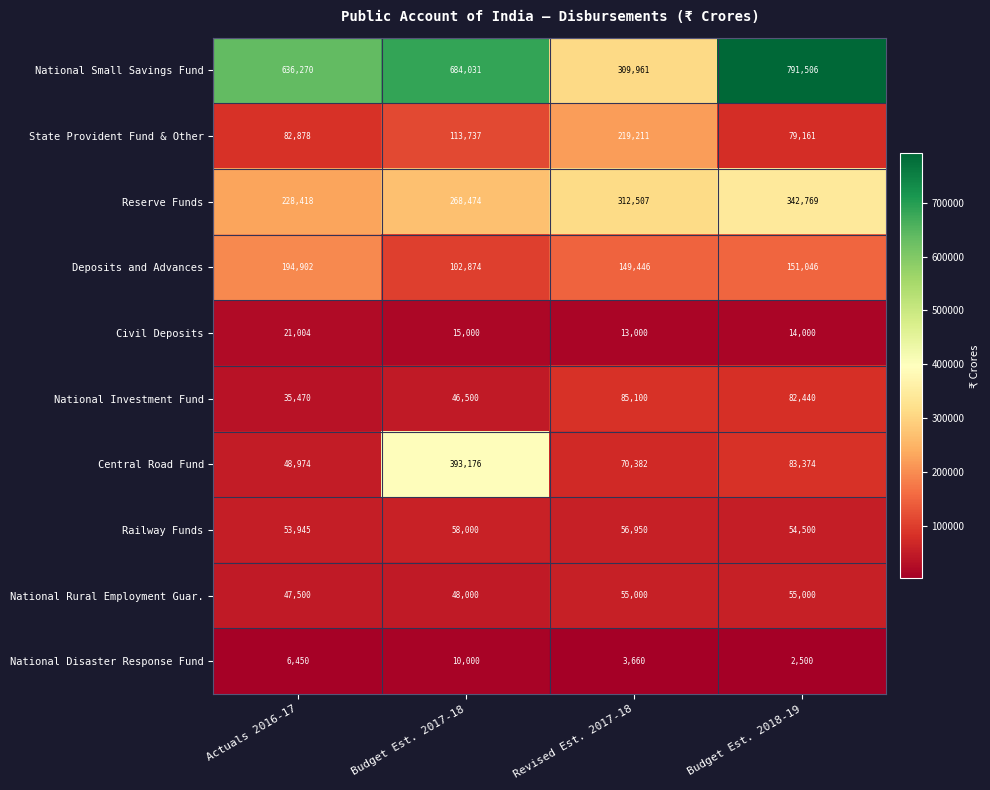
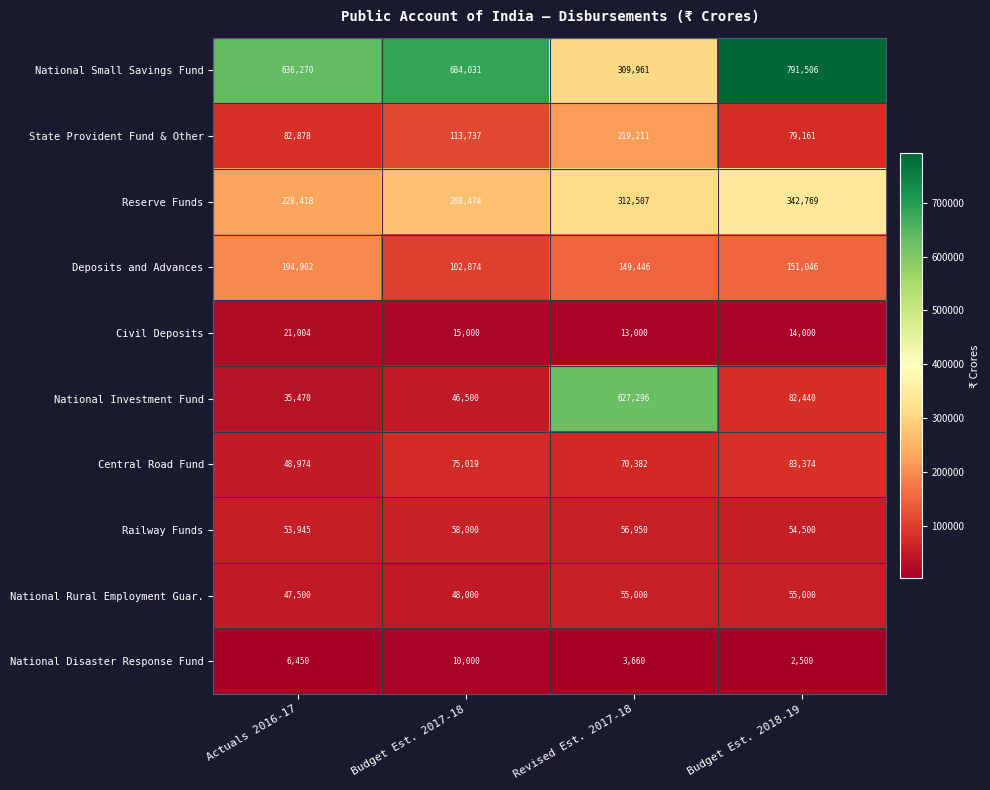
National Investment Fund, Revised Est. 2017-18: 85,100 -> 627,296
Central Road Fund, Budget Est. 2017-18: 393,176 -> 75,019
